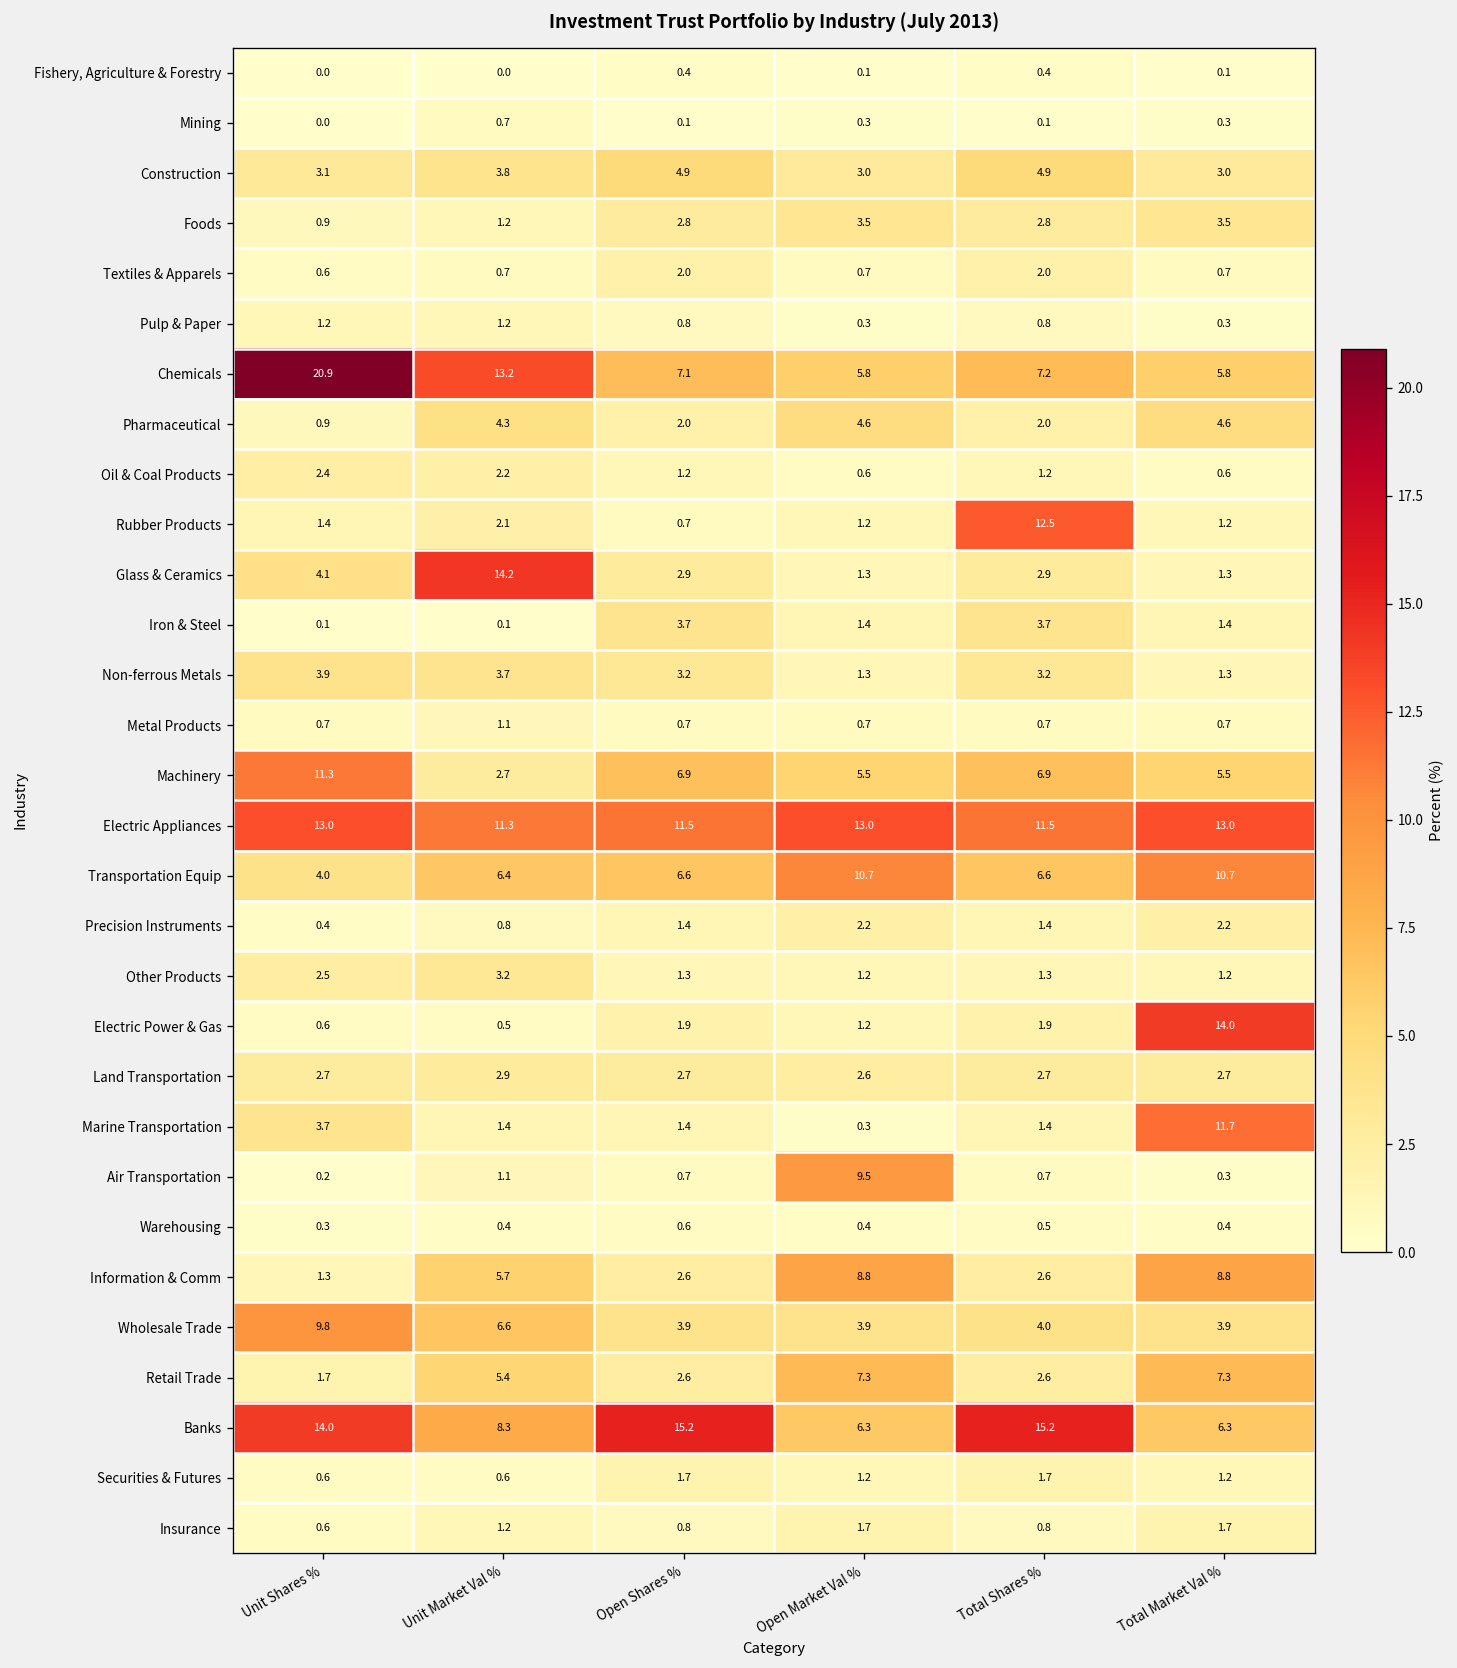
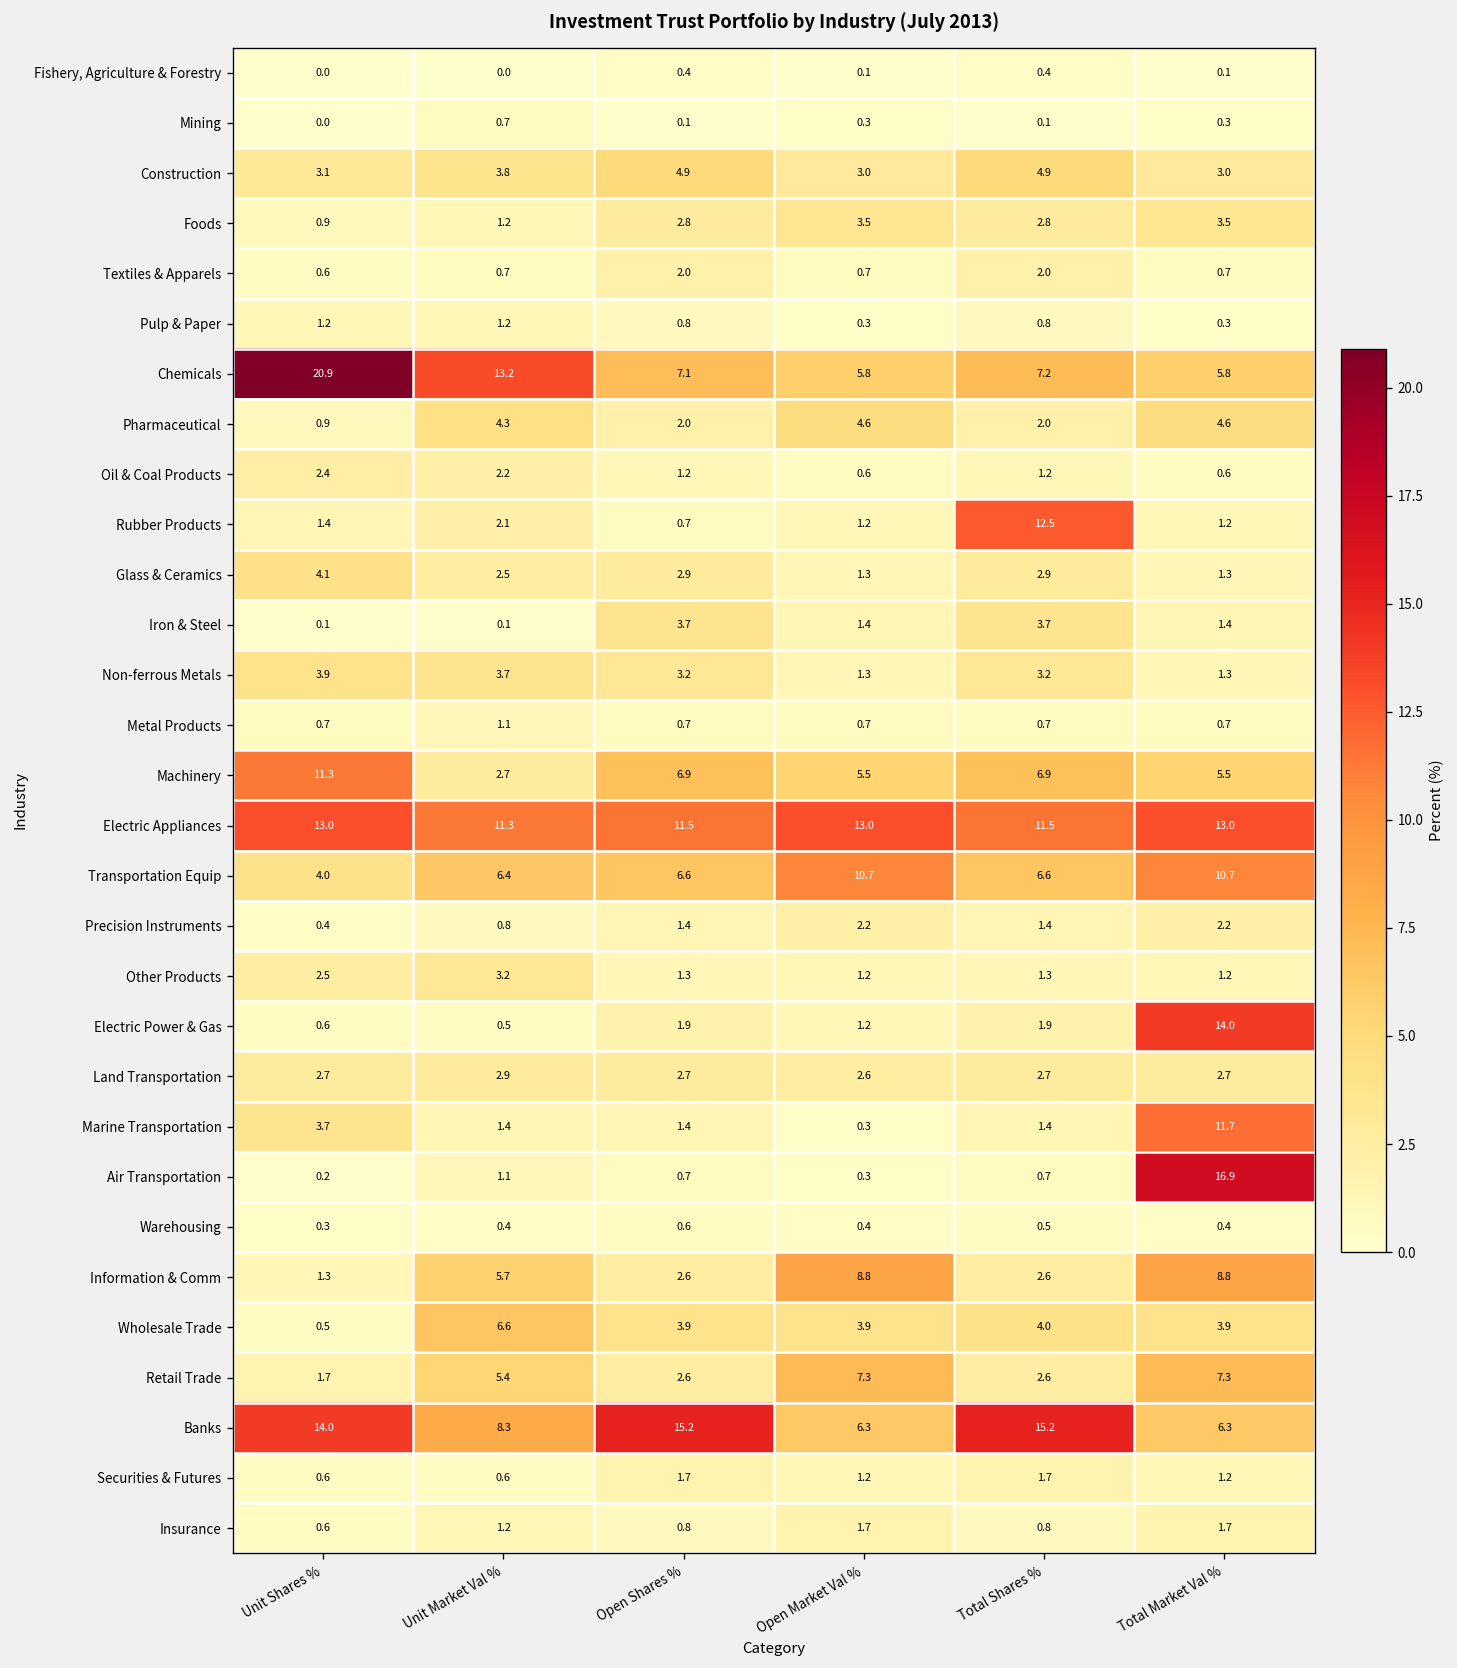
Glass & Ceramics, Unit Market Val %: 14.2 -> 2.5
Air Transportation, Open Market Val %: 9.5 -> 0.3
Air Transportation, Total Market Val %: 0.3 -> 16.9
Wholesale Trade, Unit Shares %: 9.8 -> 0.5
